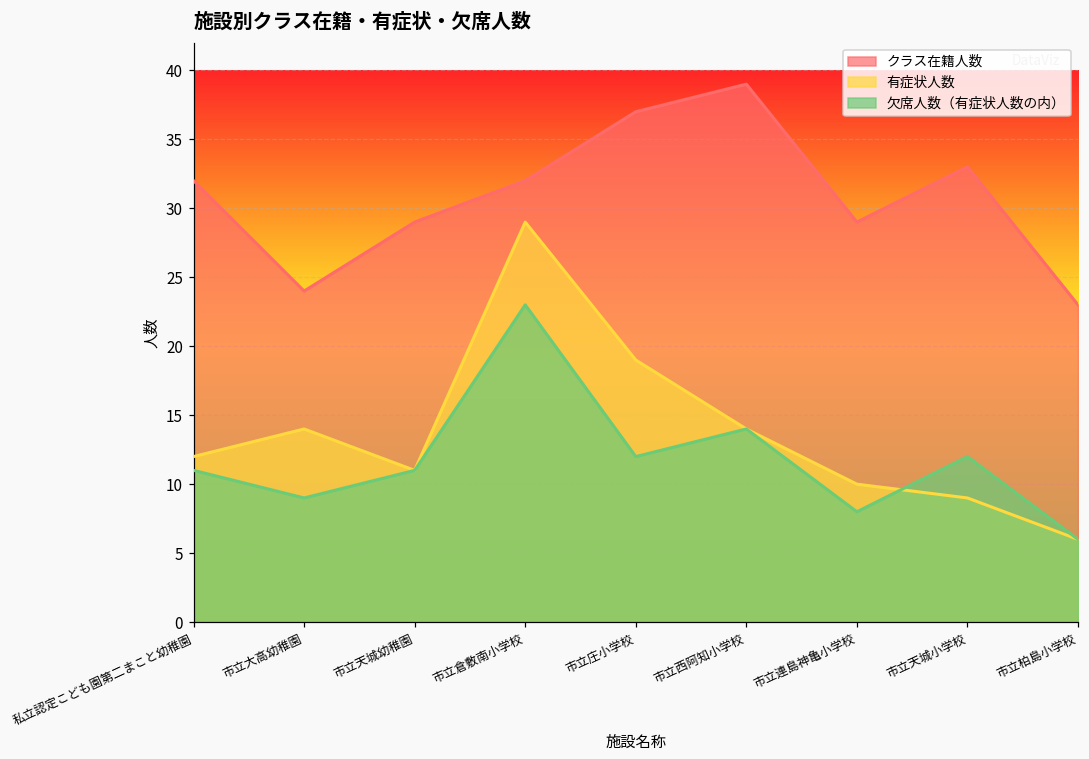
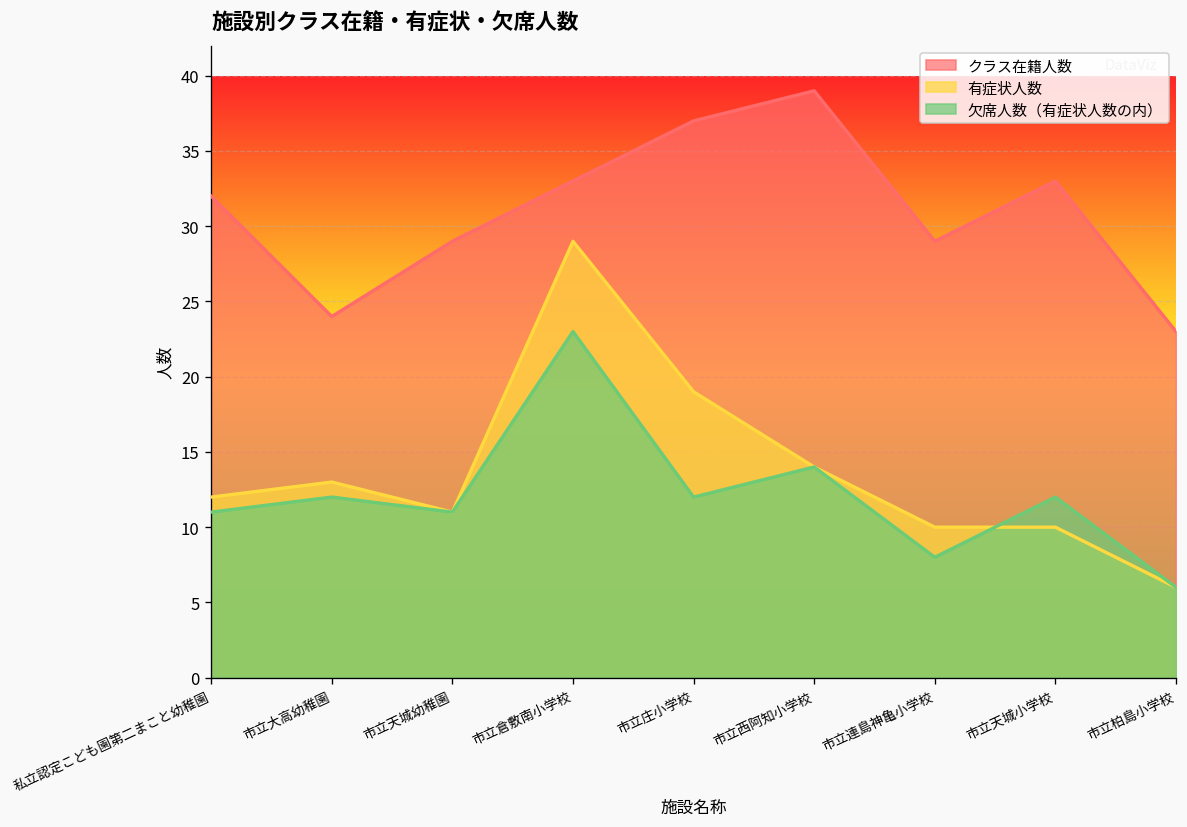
有症状人数, 市立大高幼稚園: 14 -> 13
欠席人数（有症状人数の内）, 市立大高幼稚園: 9 -> 12
クラス在籍人数, 市立倉敷南小学校: 32 -> 33
有症状人数, 市立天城小学校: 9 -> 10
